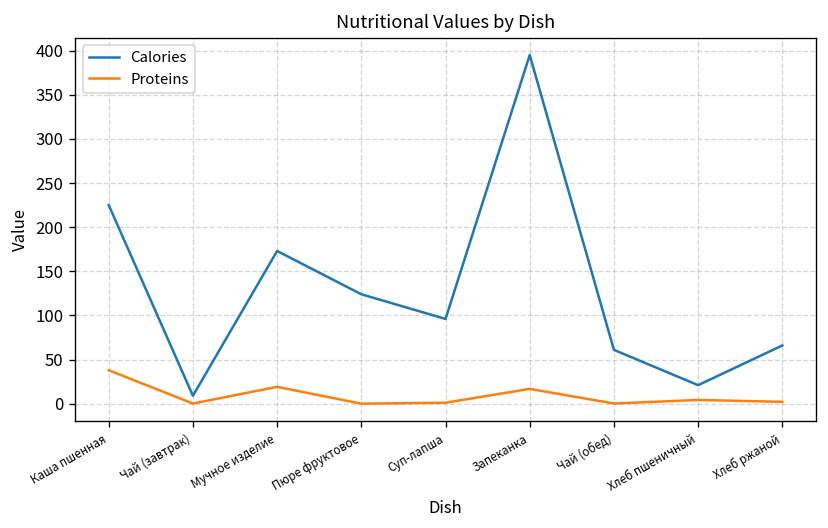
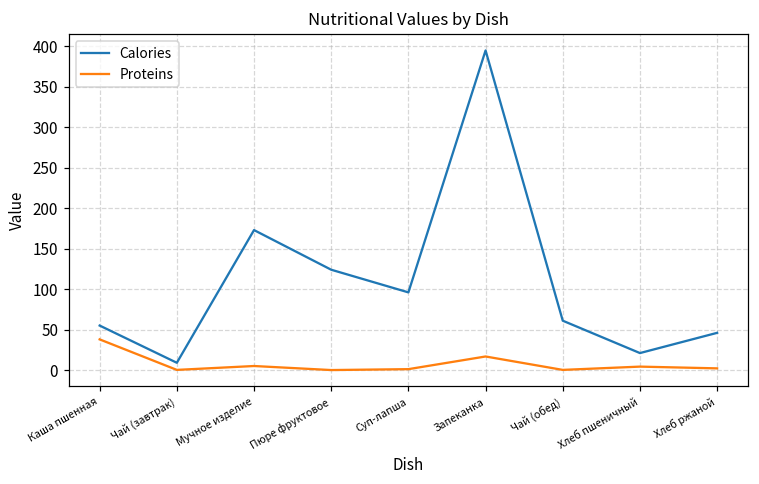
Calories, Каша пшенная: 230 -> 60
Proteins, Мучное изделие: 20 -> 10
Calories, Хлеб ржаной: 70 -> 50
